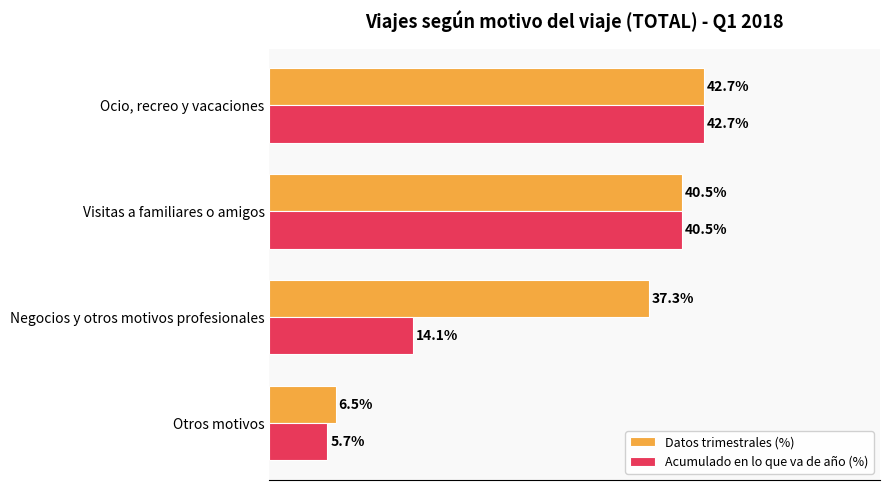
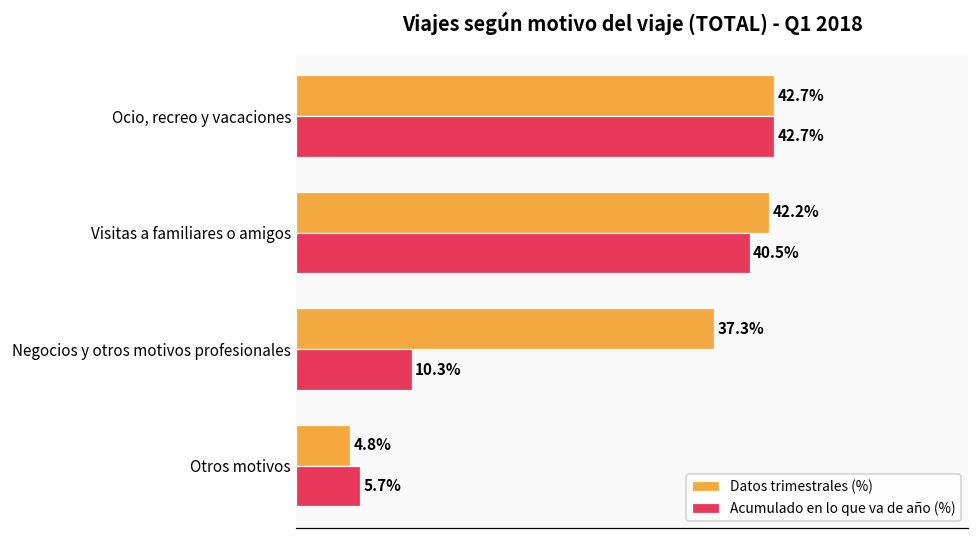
Datos trimestrales (%), Visitas a familiares o amigos: 40.5% -> 42.2%
Acumulado en lo que va de año (%), Negocios y otros motivos profesionales: 14.1% -> 10.3%
Datos trimestrales (%), Otros motivos: 6.5% -> 4.8%
